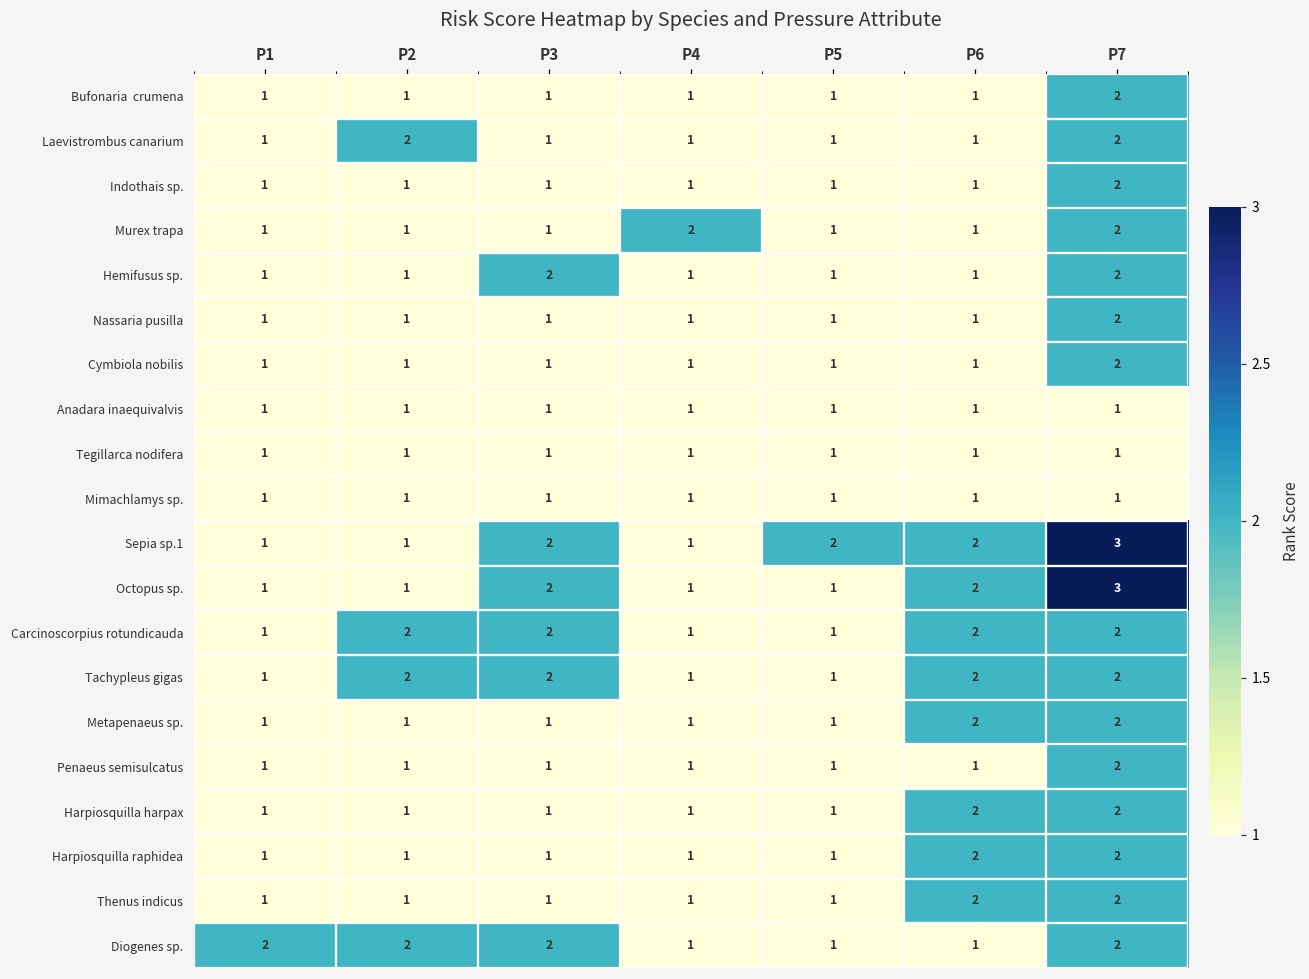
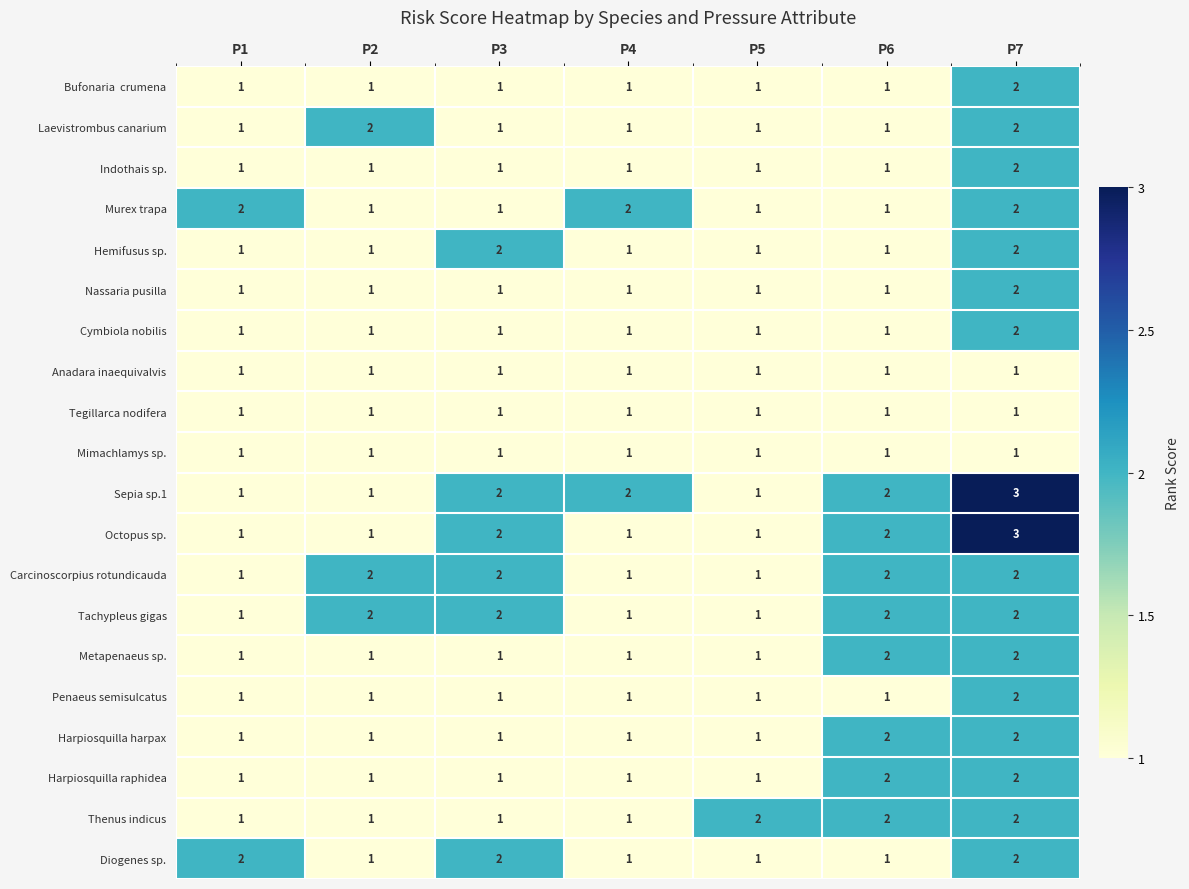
Murex trapa, P1: 1 -> 2
Sepia sp.1, P4: 1 -> 2
Sepia sp.1, P5: 2 -> 1
Thenus indicus, P5: 1 -> 2
Diogenes sp., P2: 2 -> 1
